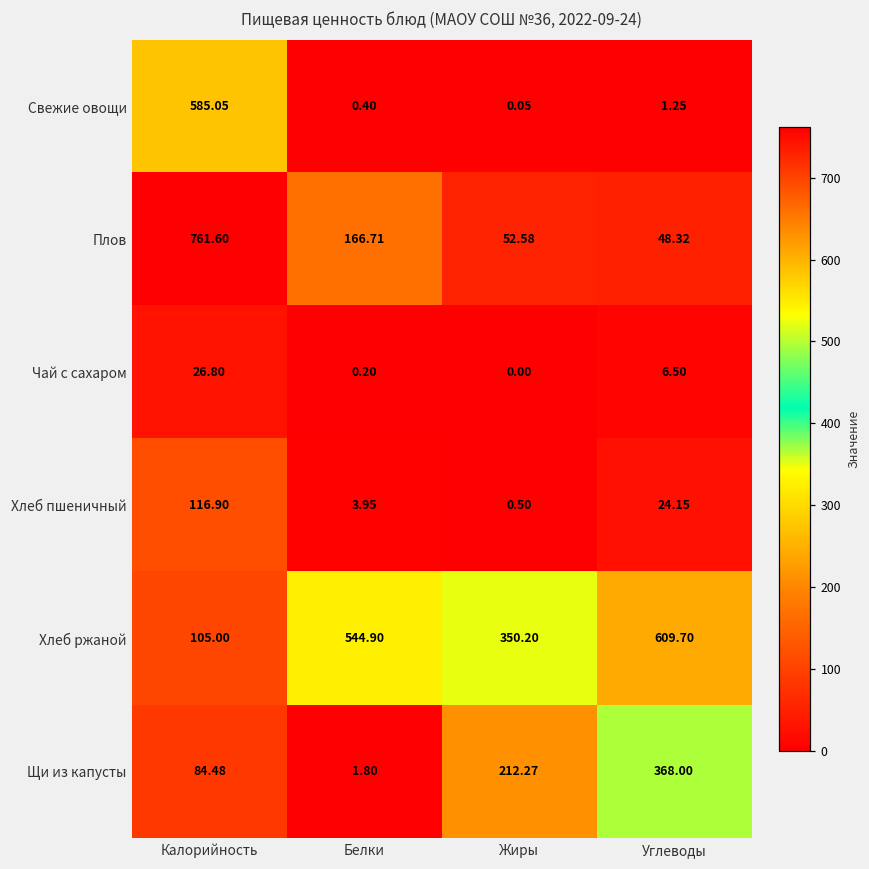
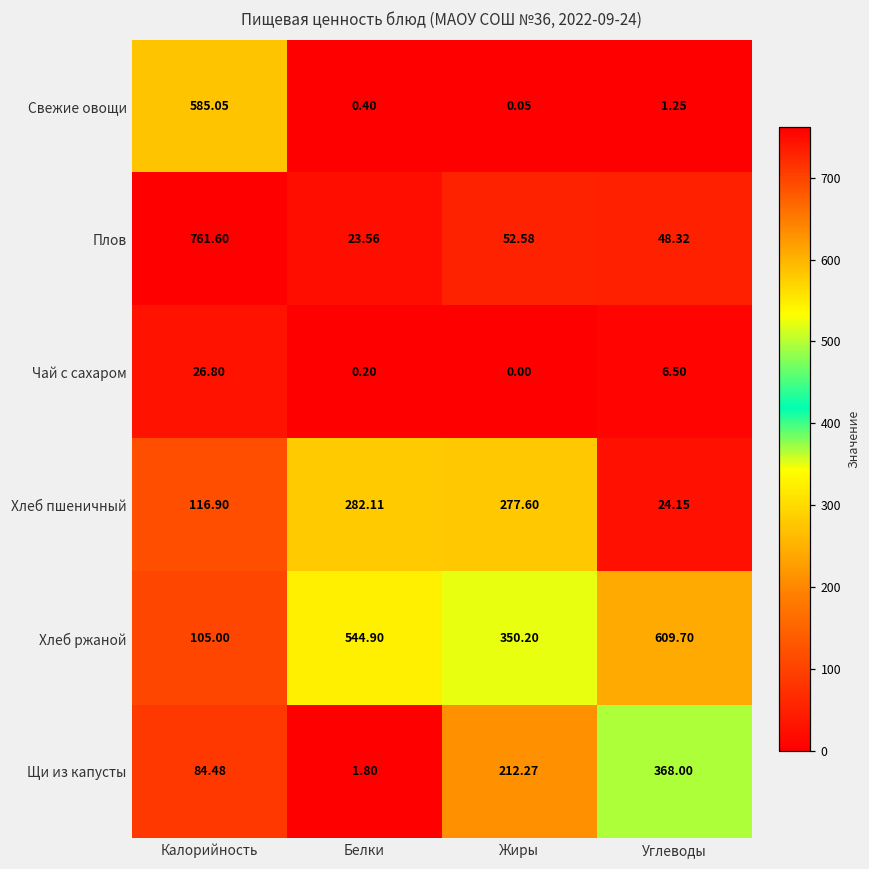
Плов, Белки: 166.71 -> 23.56
Хлеб пшеничный, Белки: 3.95 -> 282.11
Хлеб пшеничный, Жиры: 0.50 -> 277.60
